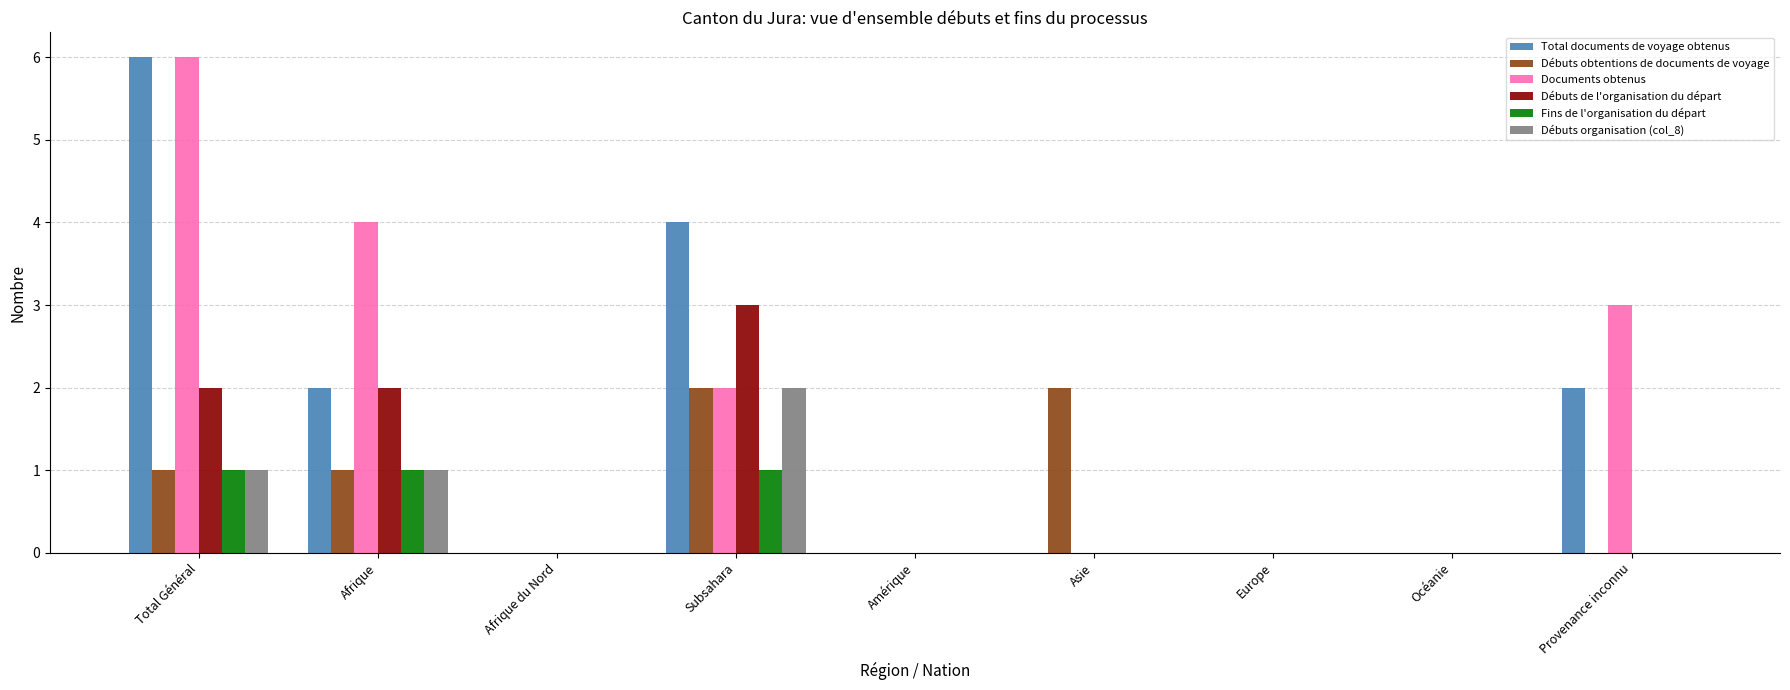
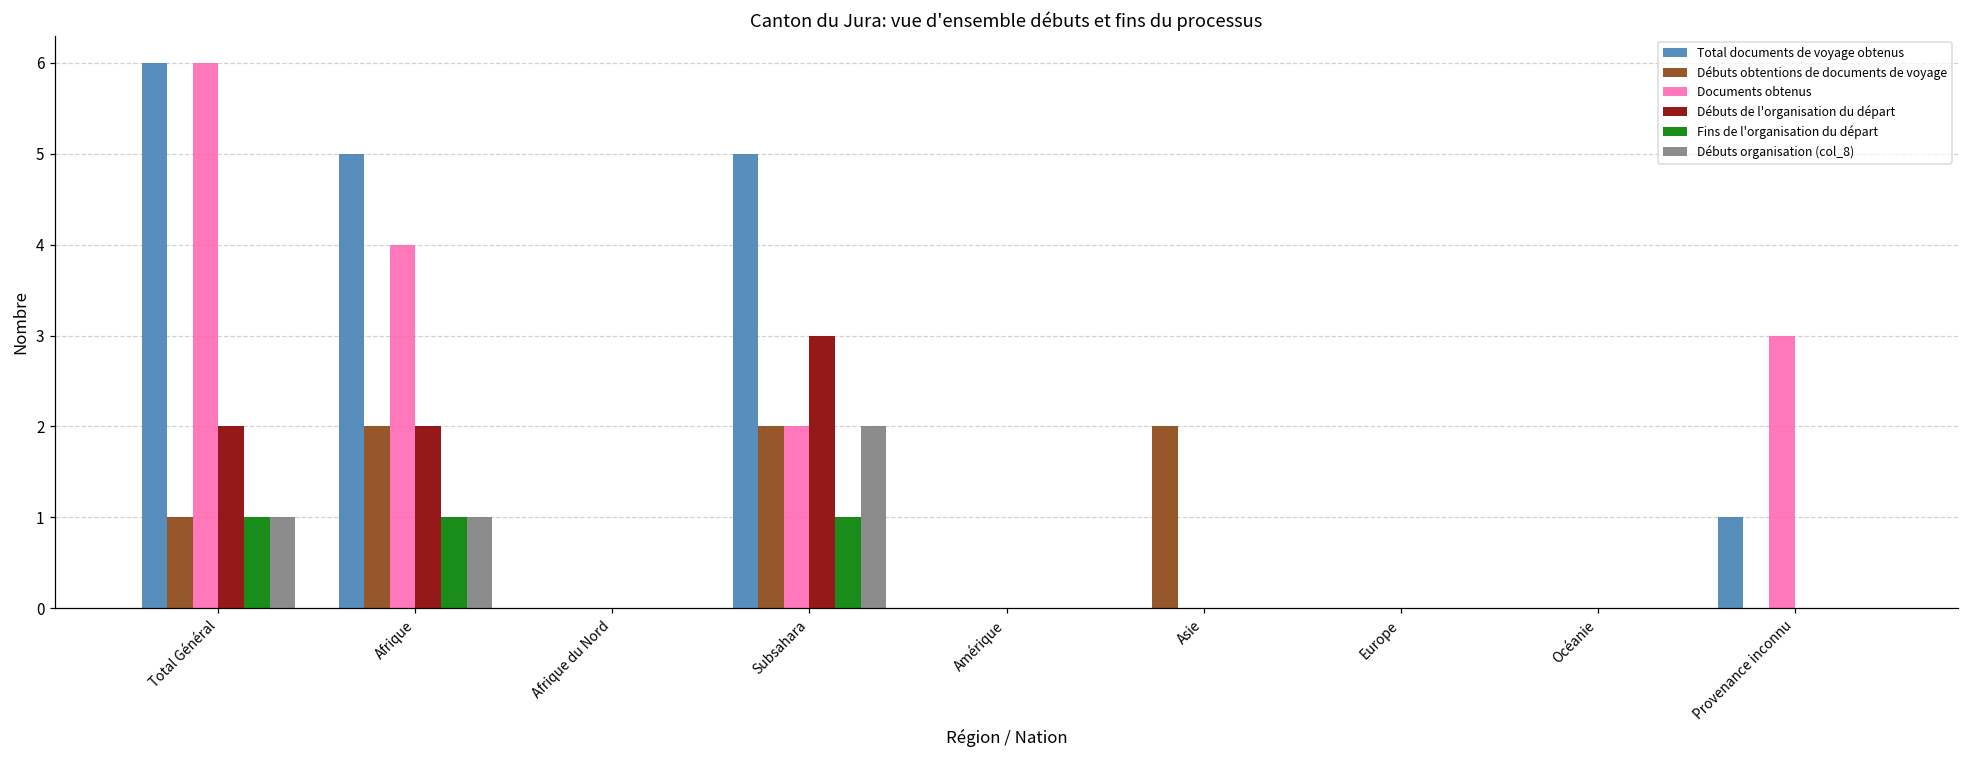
Total documents de voyage obtenus, Afrique: 2 -> 5
Débuts obtentions de documents de voyage, Afrique: 1 -> 2
Total documents de voyage obtenus, Subsahara: 4 -> 5
Total documents de voyage obtenus, Provenance inconnu: 2 -> 1
